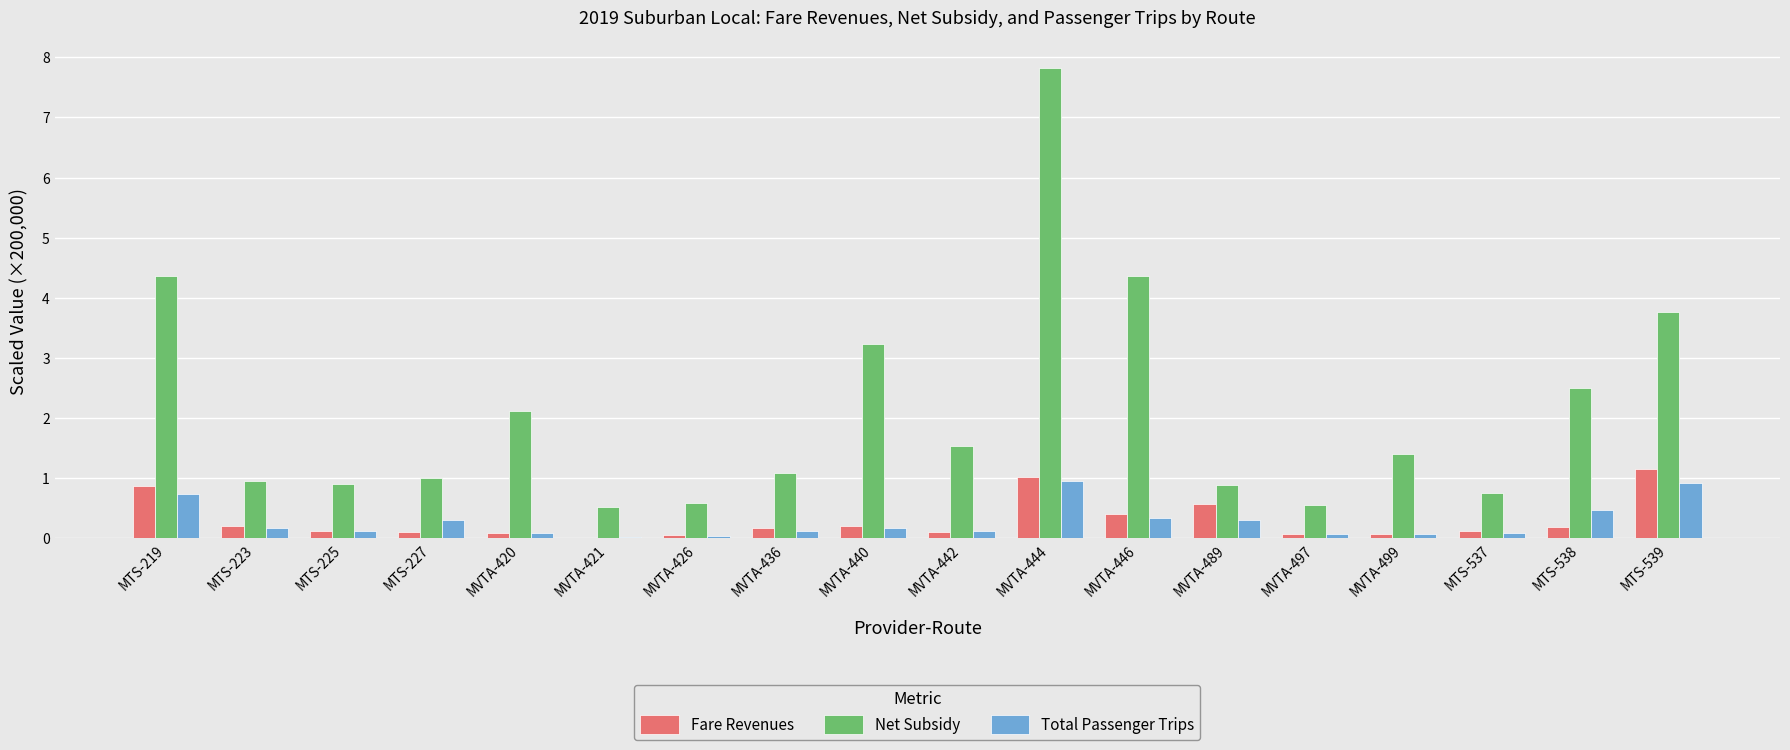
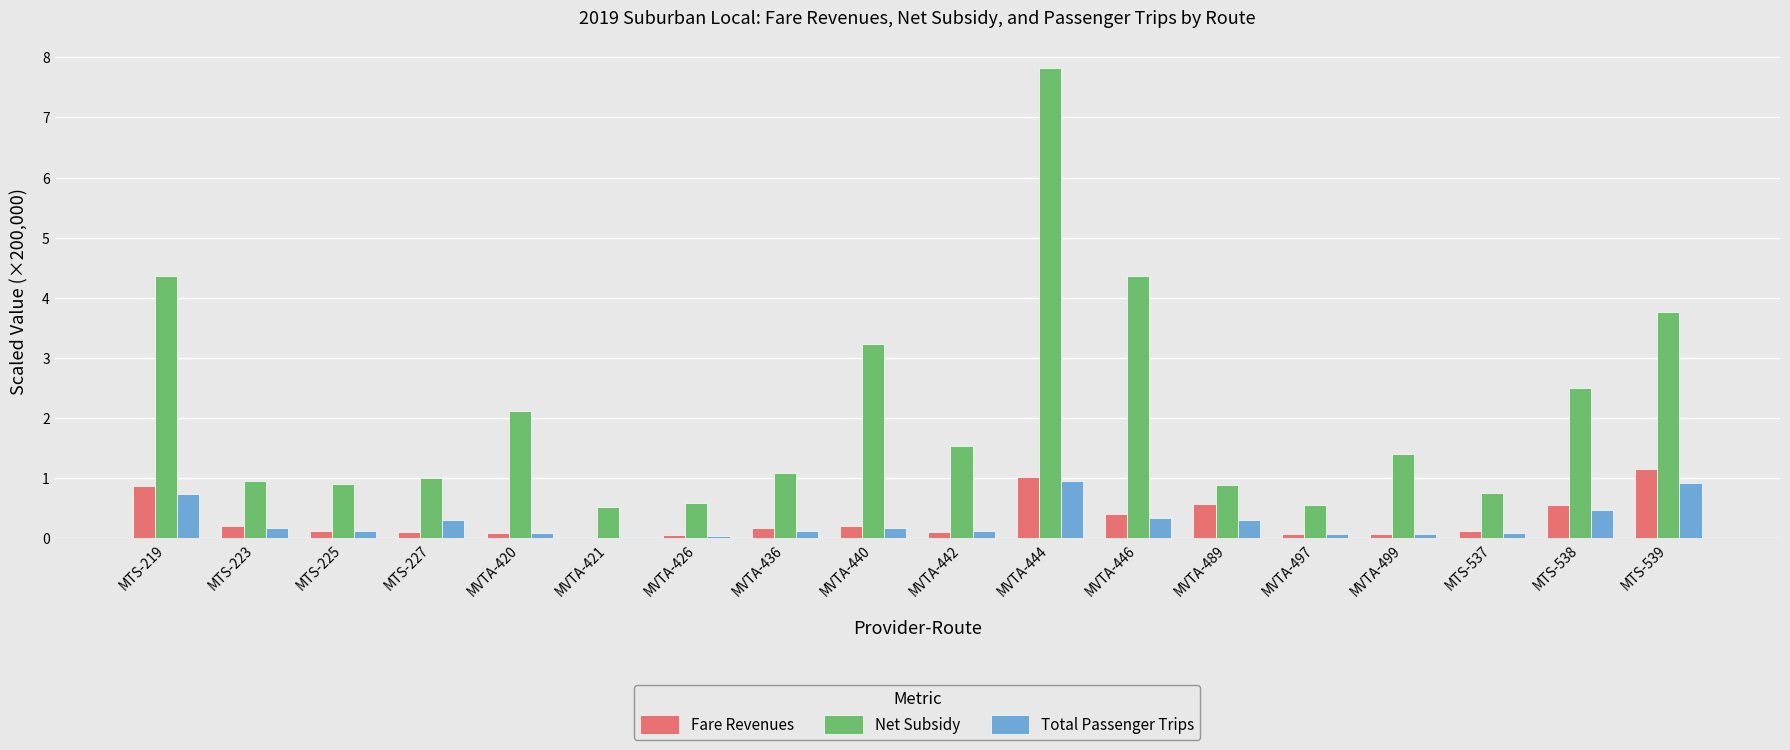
Fare Revenues, MTS-538: 0.2 -> 0.6
